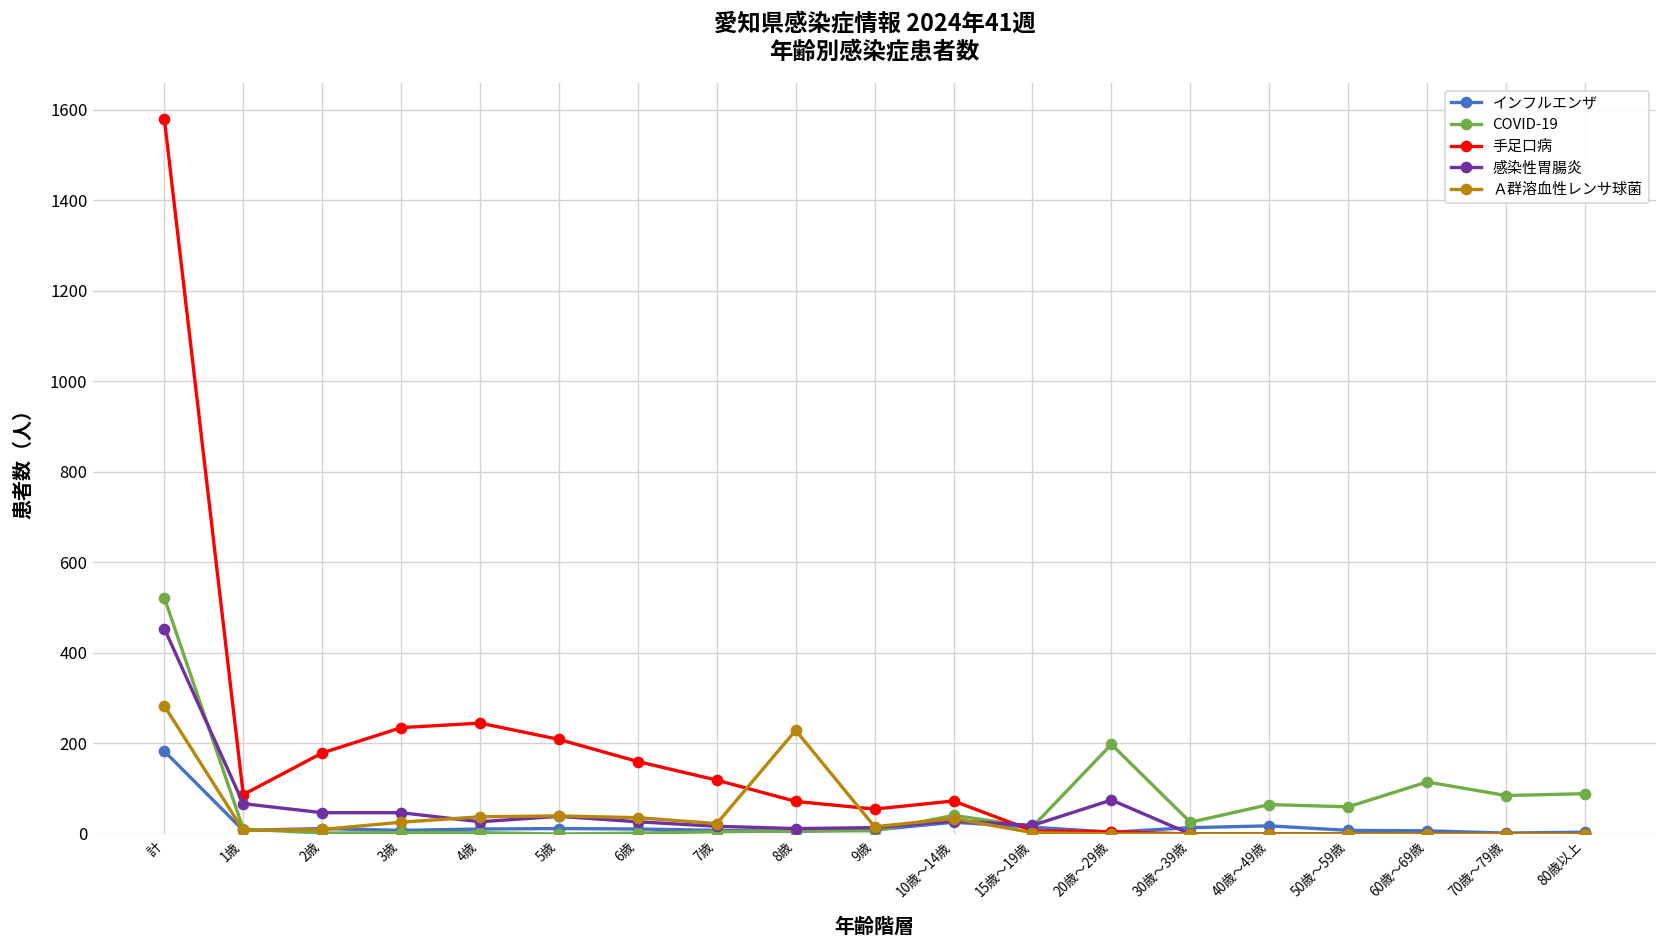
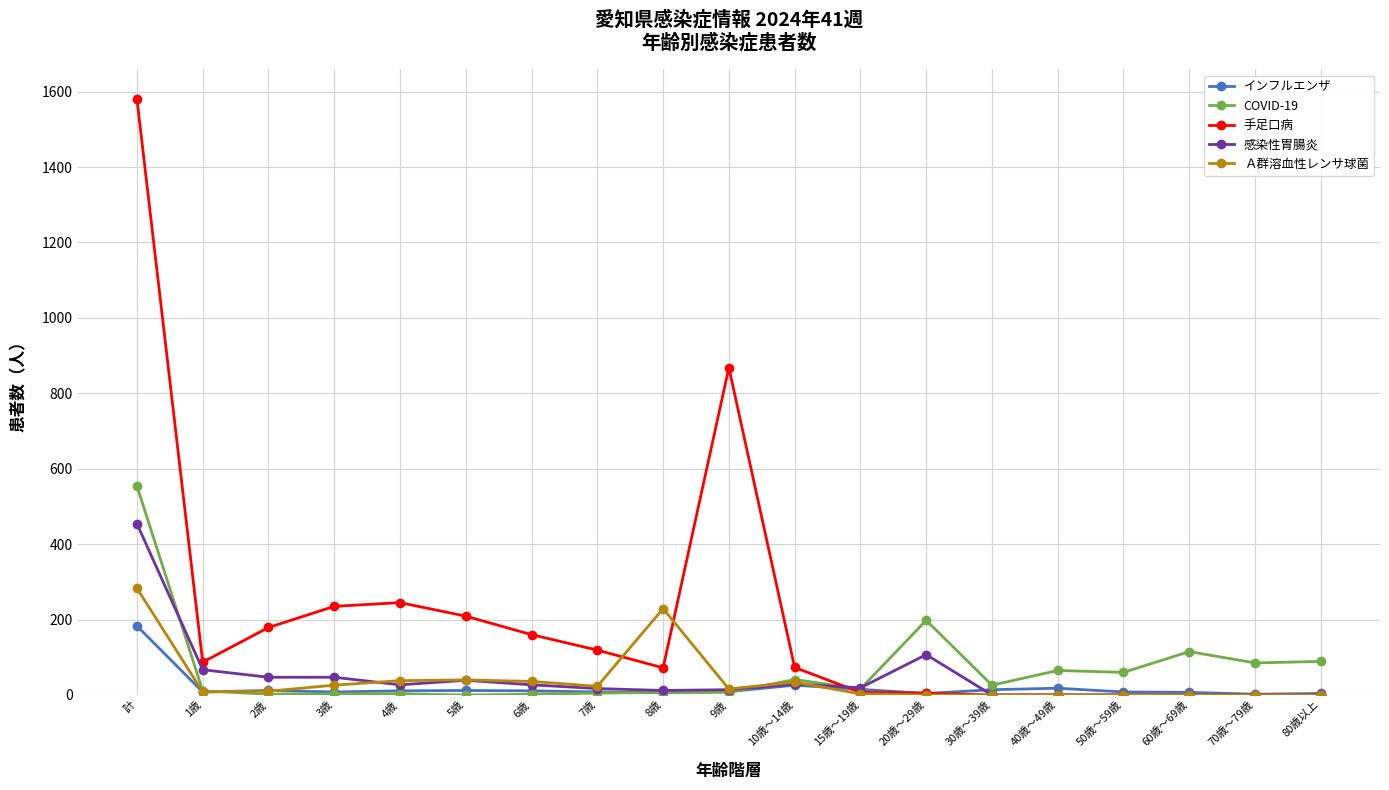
COVID-19, 計: 520 -> 550
手足口病, 9歳: 60 -> 870
感染性胃腸炎, 20歳～29歳: 80 -> 110
